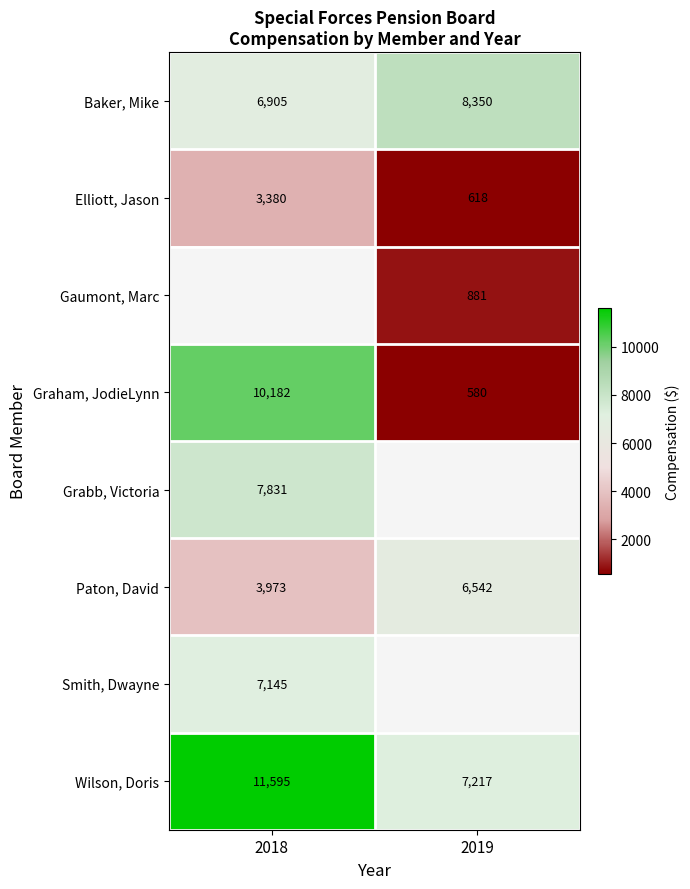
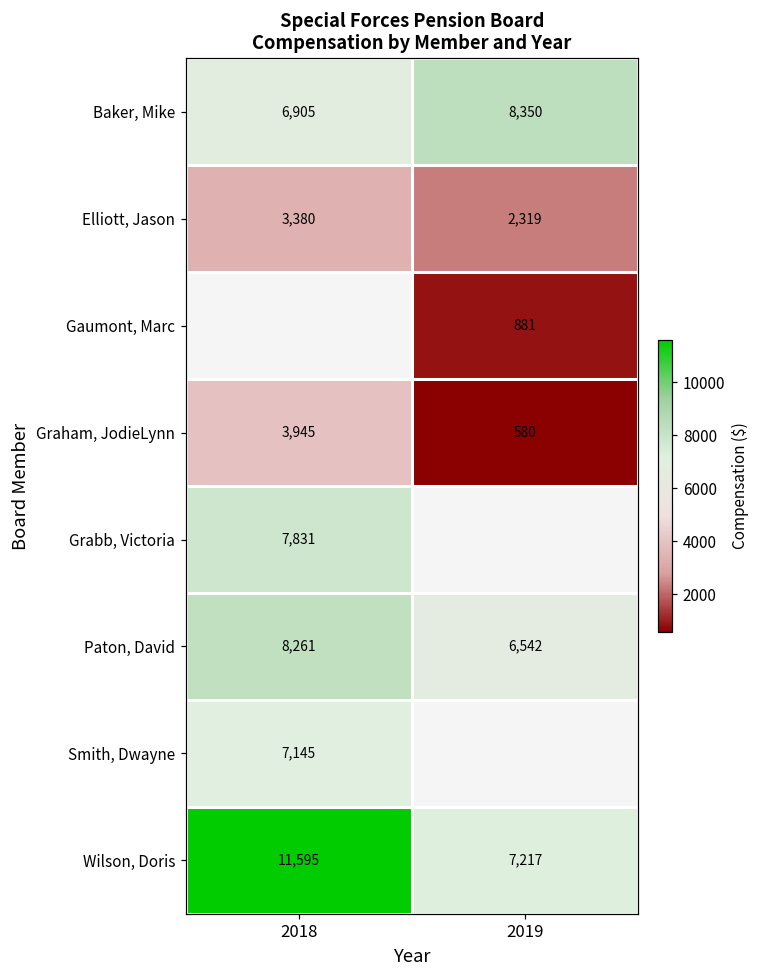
Elliott, Jason, 2019: 618 -> 2,319
Graham, JodieLynn, 2018: 10,182 -> 3,945
Paton, David, 2018: 3,973 -> 8,261
